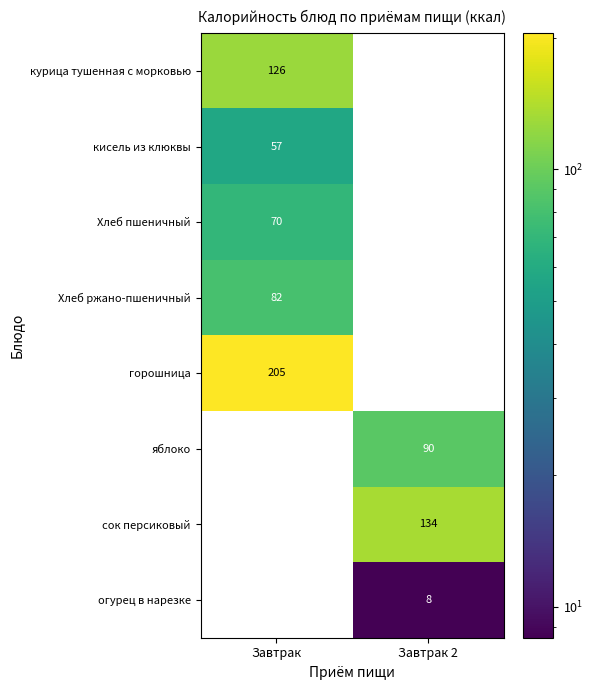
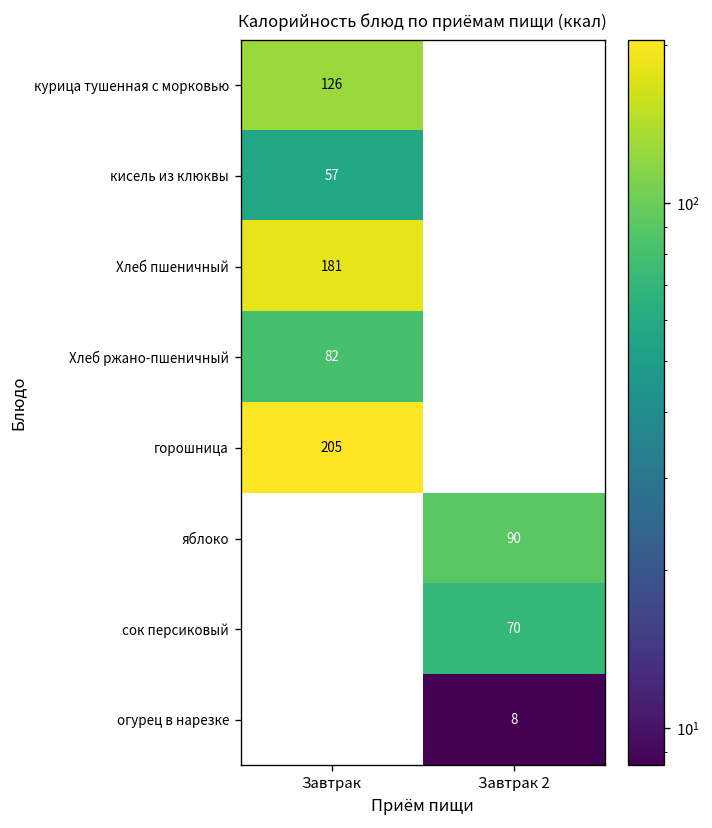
Хлеб пшеничный, Завтрак: 70 -> 181
сок персиковый, Завтрак 2: 134 -> 70
